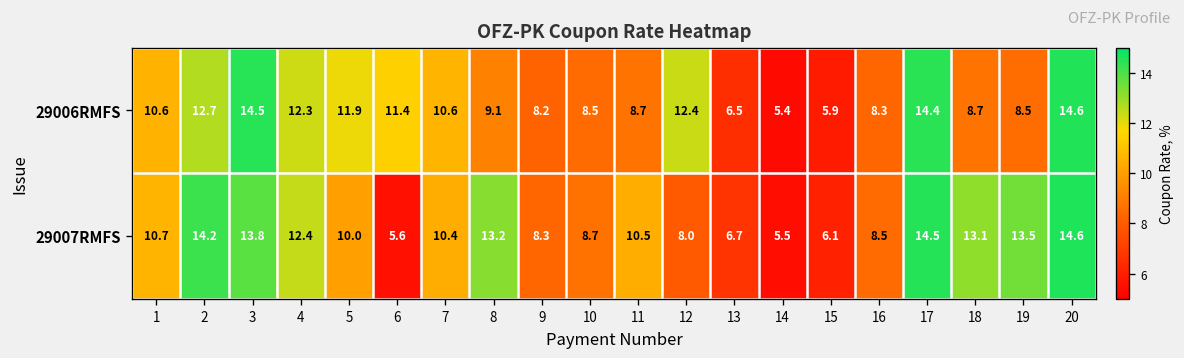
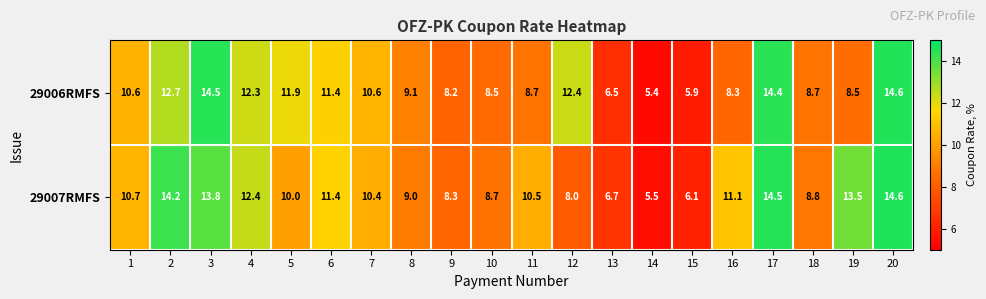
29007RMFS, 6: 5.6 -> 11.4
29007RMFS, 8: 13.2 -> 9.0
29007RMFS, 16: 8.5 -> 11.1
29007RMFS, 18: 13.1 -> 8.8
